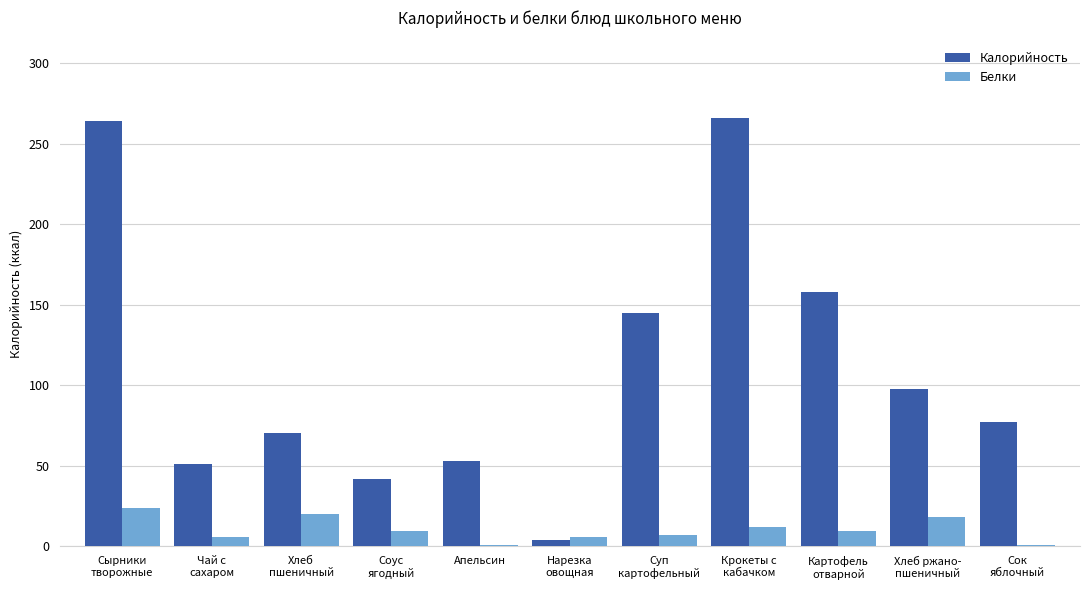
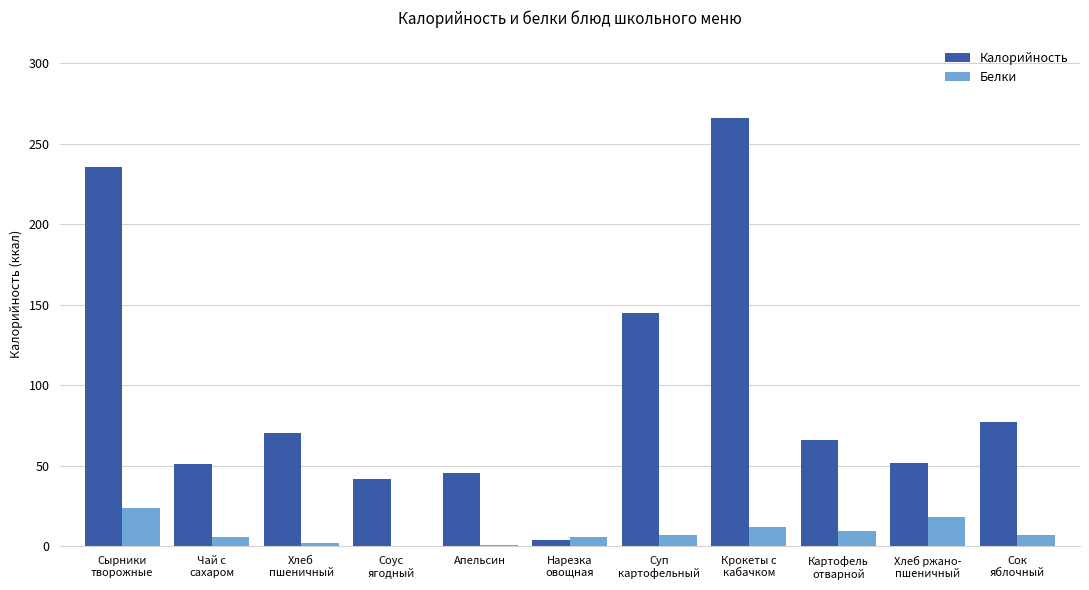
Калорийность, Сырники творожные: 264 -> 236
Белки, Хлеб пшеничный: 20 -> 2
Белки, Соус ягодный: 9 -> 0
Калорийность, Апельсин: 53 -> 45
Калорийность, Картофель отварной: 158 -> 66
Калорийность, Хлеб ржано- пшеничный: 98 -> 52
Белки, Сок яблочный: 1 -> 7
